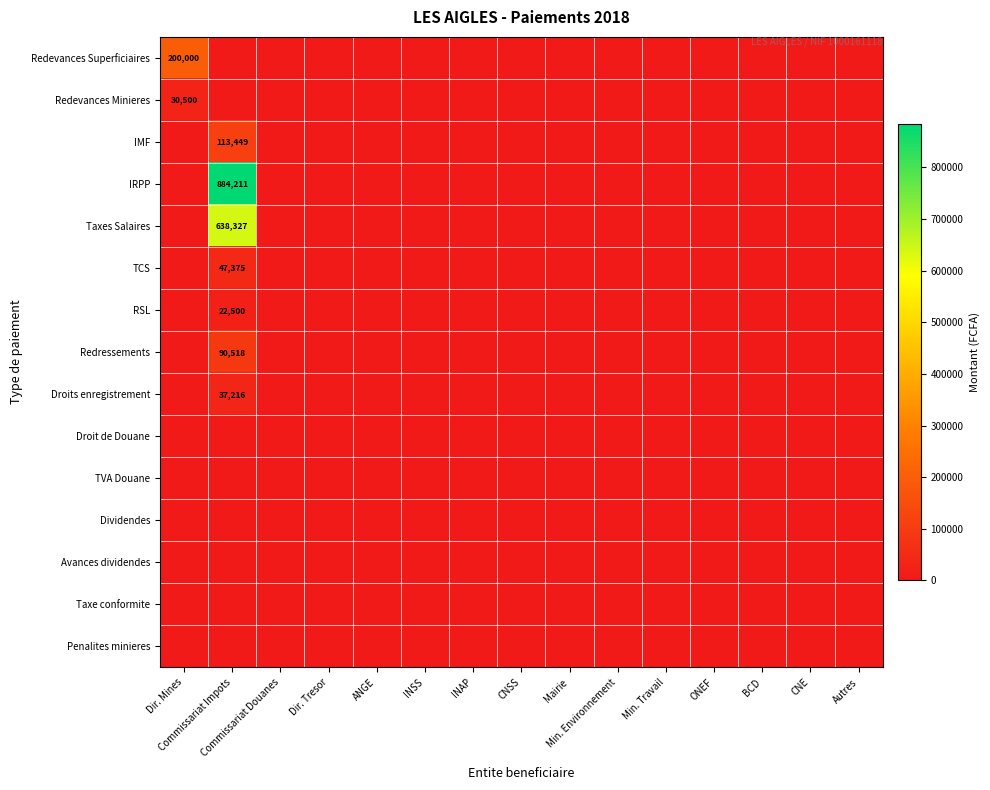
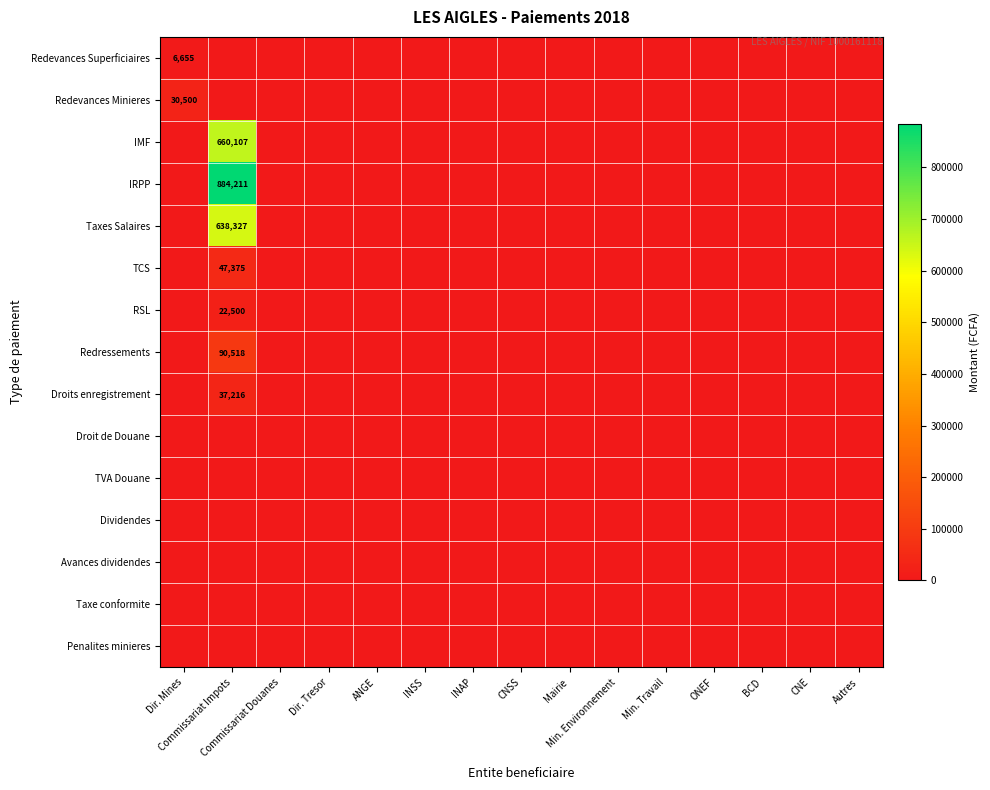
Redevances Superficiaires, Dir. Mines: 200,000 -> 6,655
IMF, Commissariat Impots: 113,449 -> 660,107
